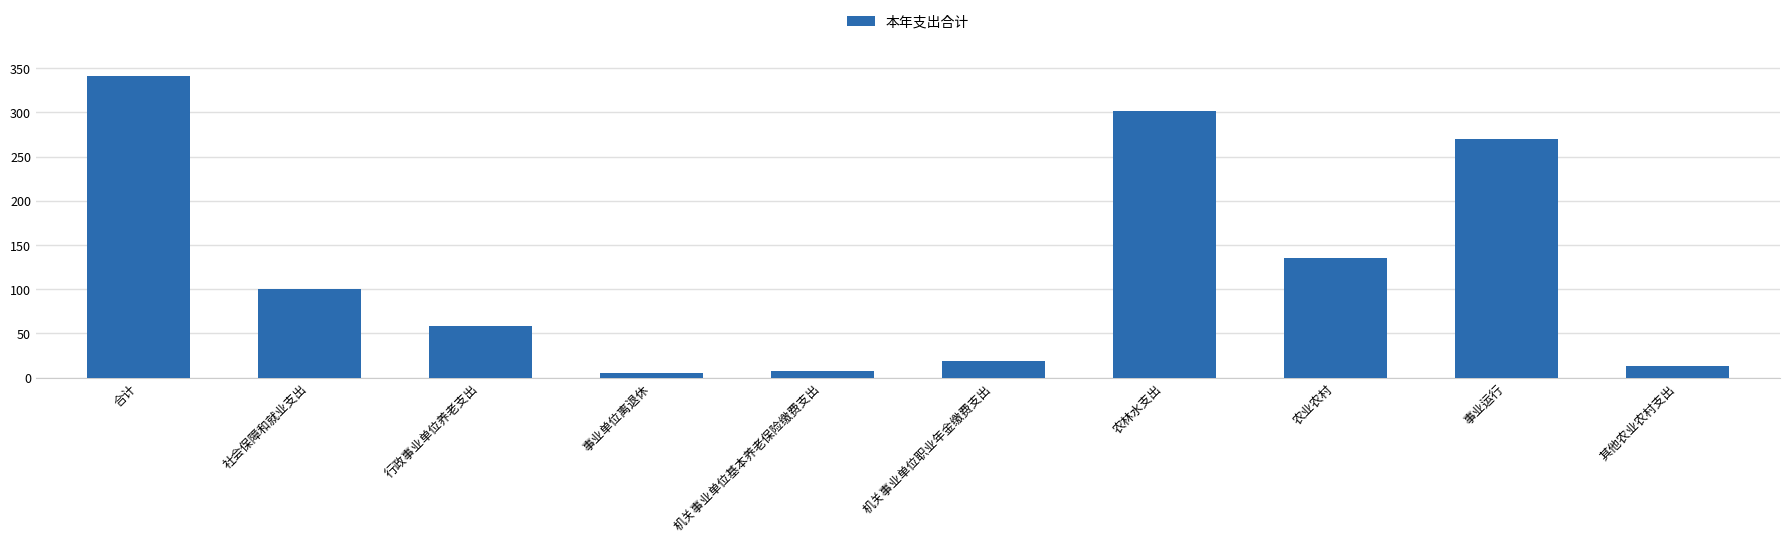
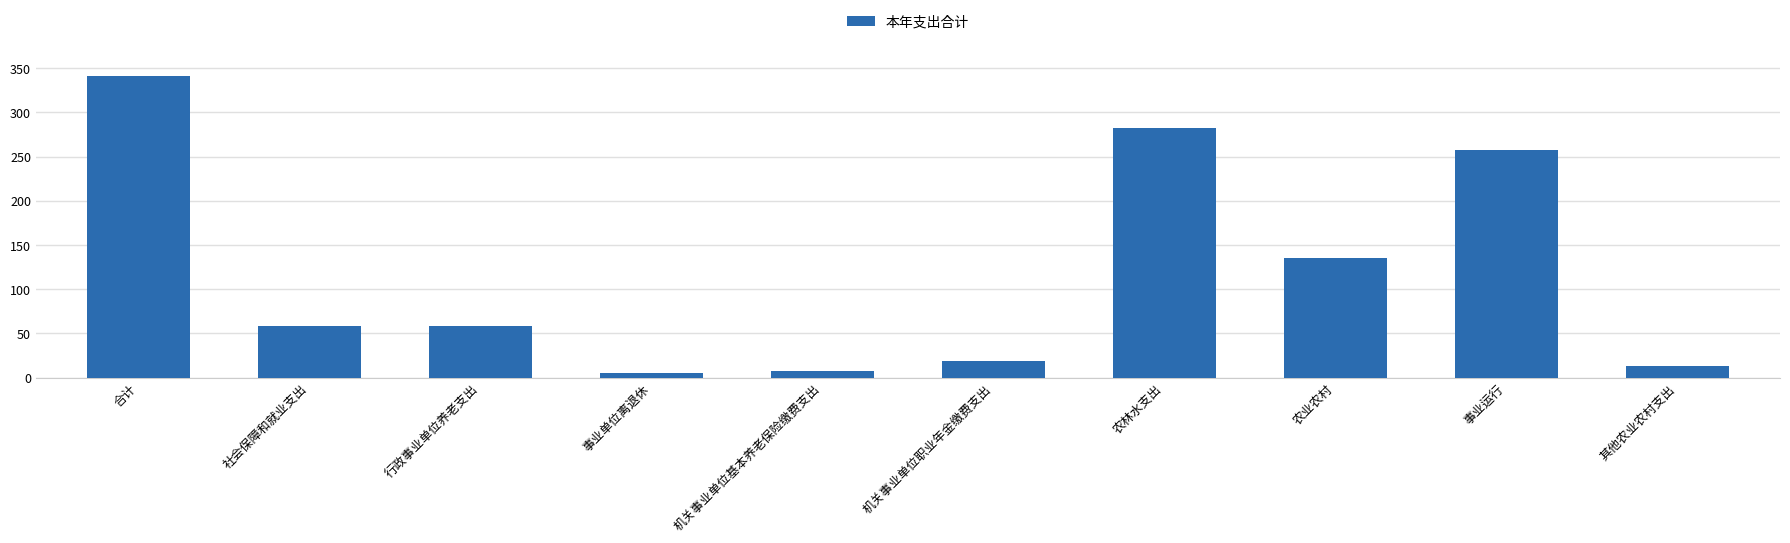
社会保障和就业支出: 100 -> 60
农林水支出: 300 -> 280
事业运行: 270 -> 260
